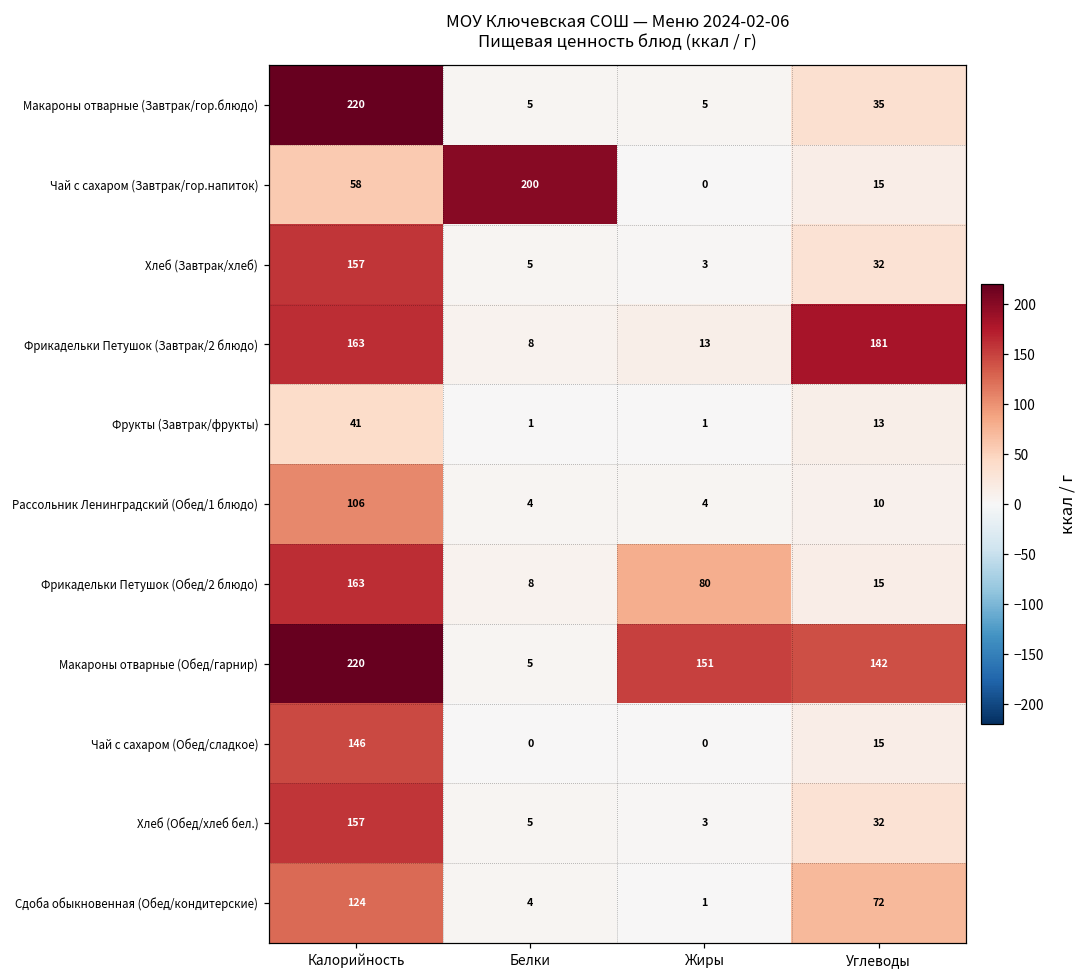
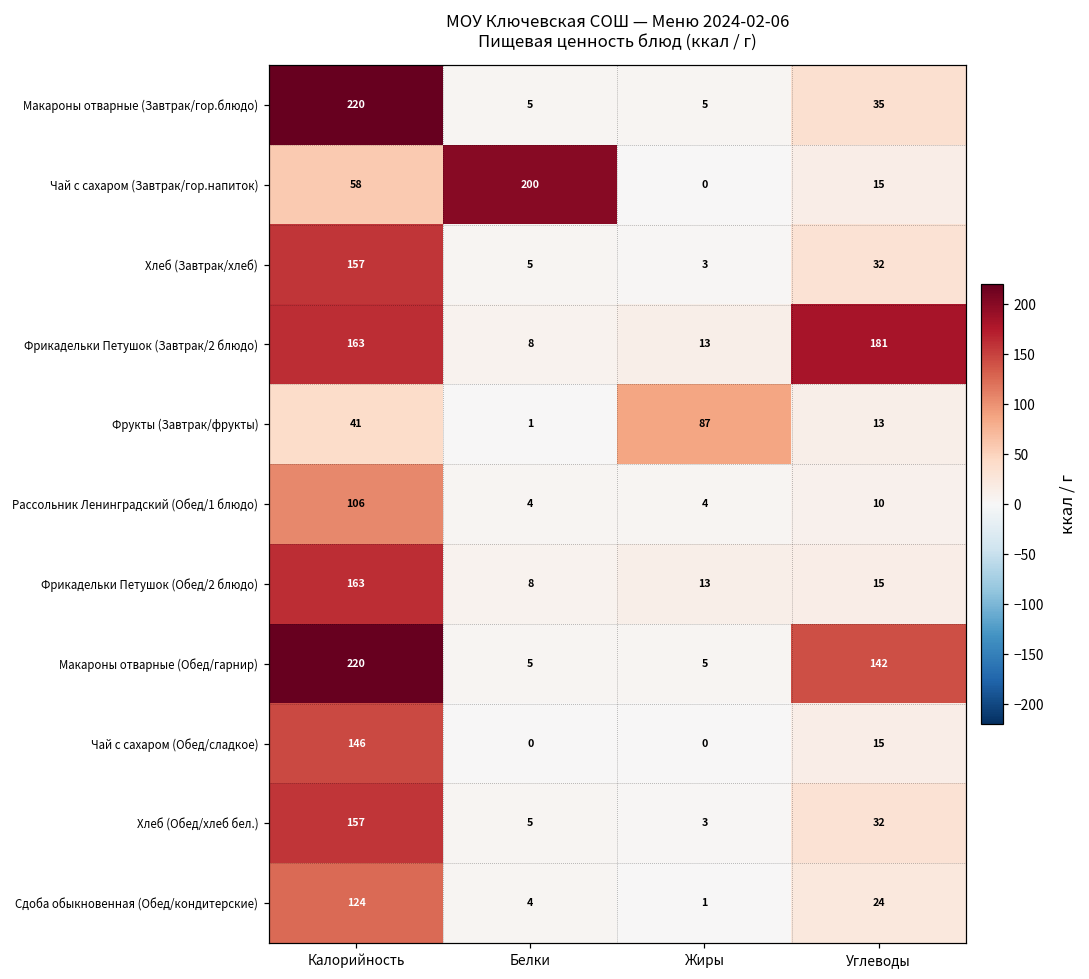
Фрукты (Завтрак/фрукты), Жиры: 1 -> 87
Фрикадельки Петушок (Обед/2 блюдо), Жиры: 80 -> 13
Макароны отварные (Обед/гарнир), Жиры: 151 -> 5
Сдоба обыкновенная (Обед/кондитерские), Углеводы: 72 -> 24
